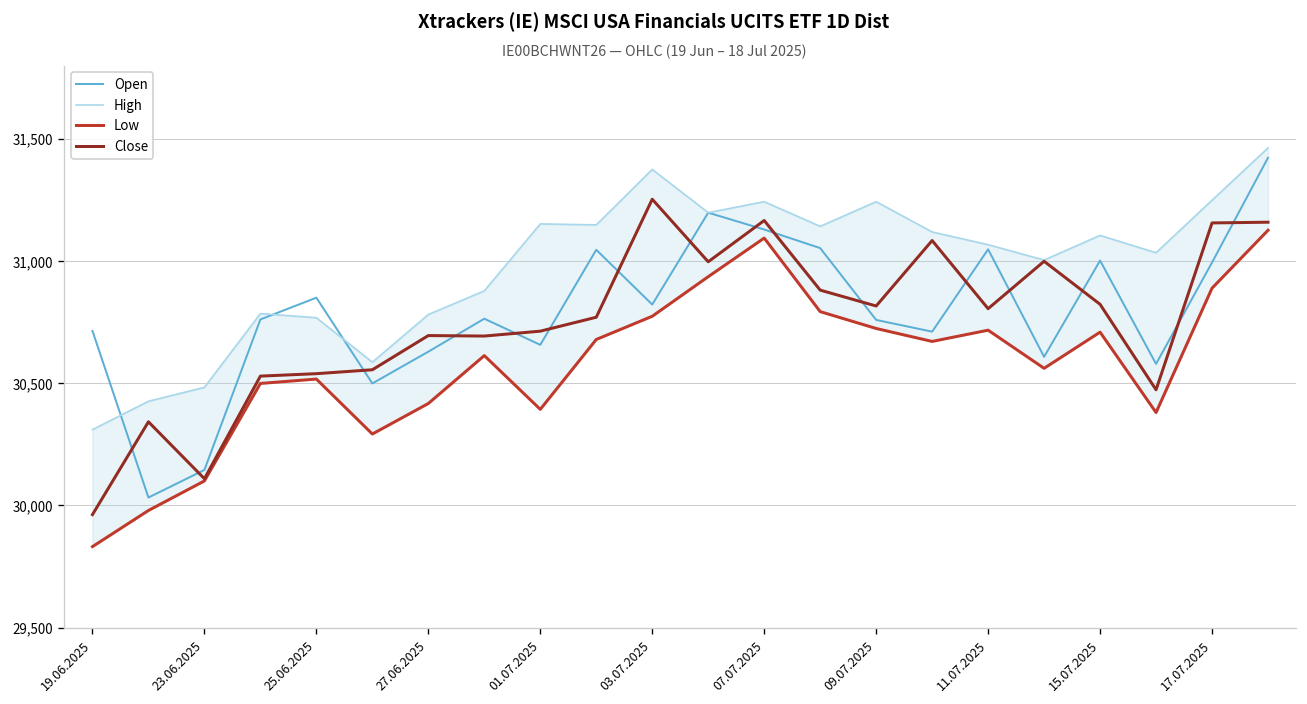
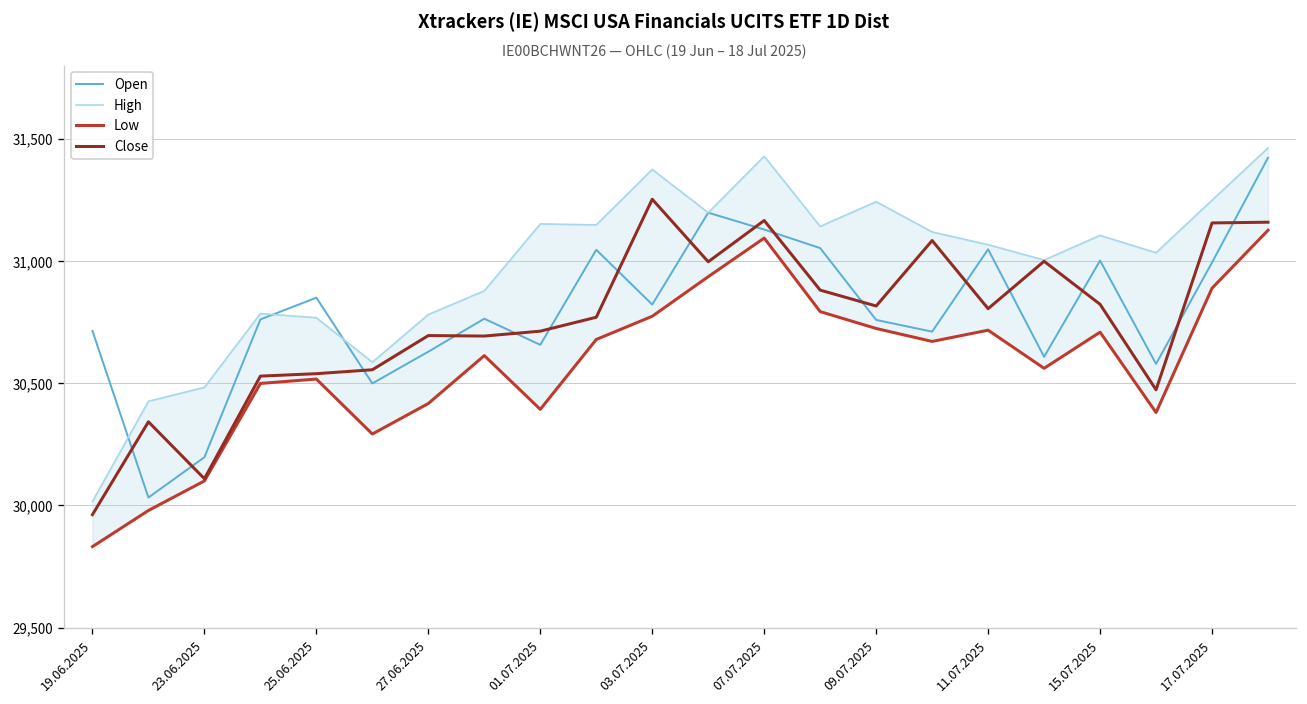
High, 19.06.2025: 30,310 -> 30,020
Open, 23.06.2025: 30,150 -> 30,200
High, 07.07.2025: 31,240 -> 31,430
